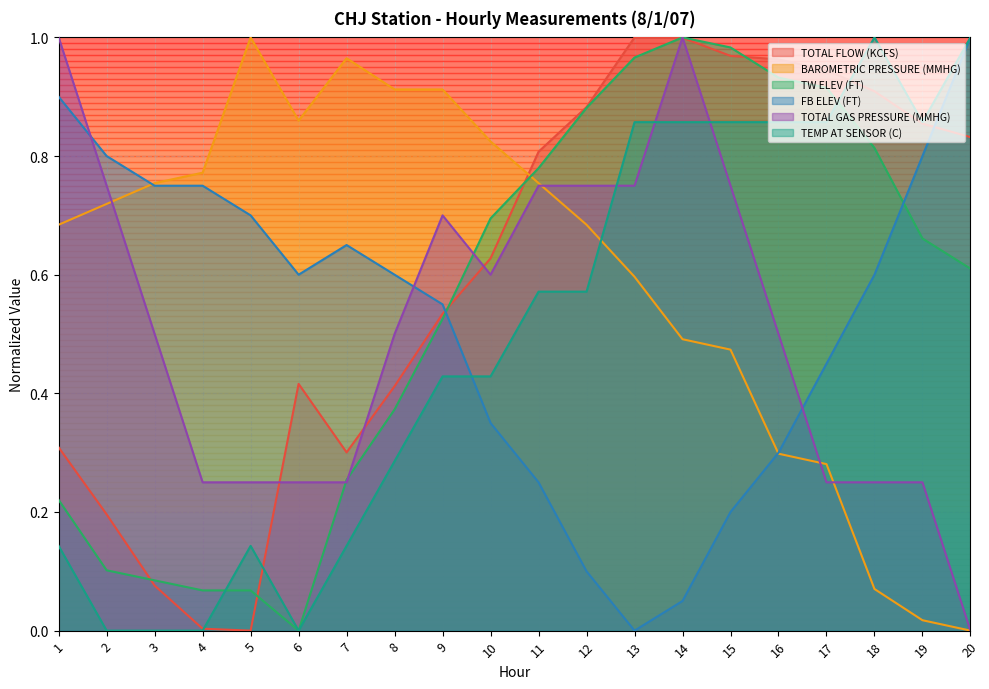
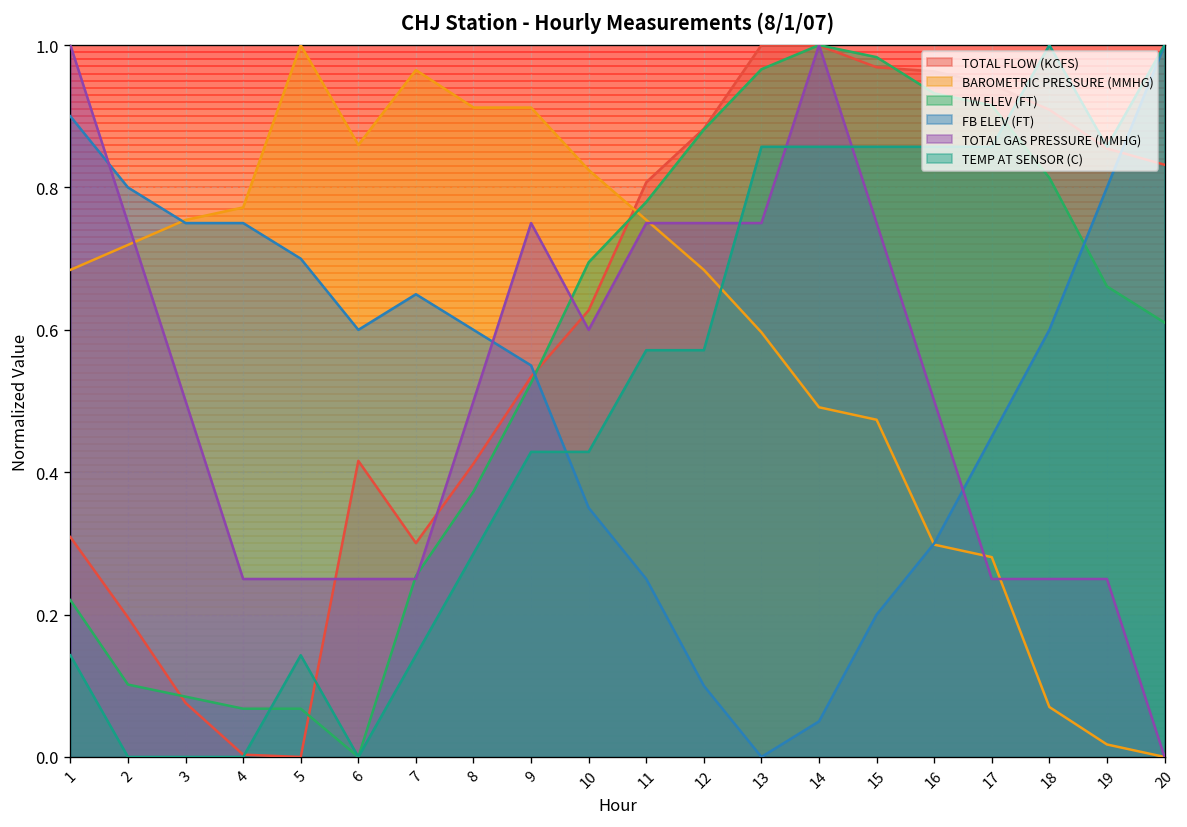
TOTAL GAS PRESSURE (MMHG), 9: 0.70 -> 0.75
